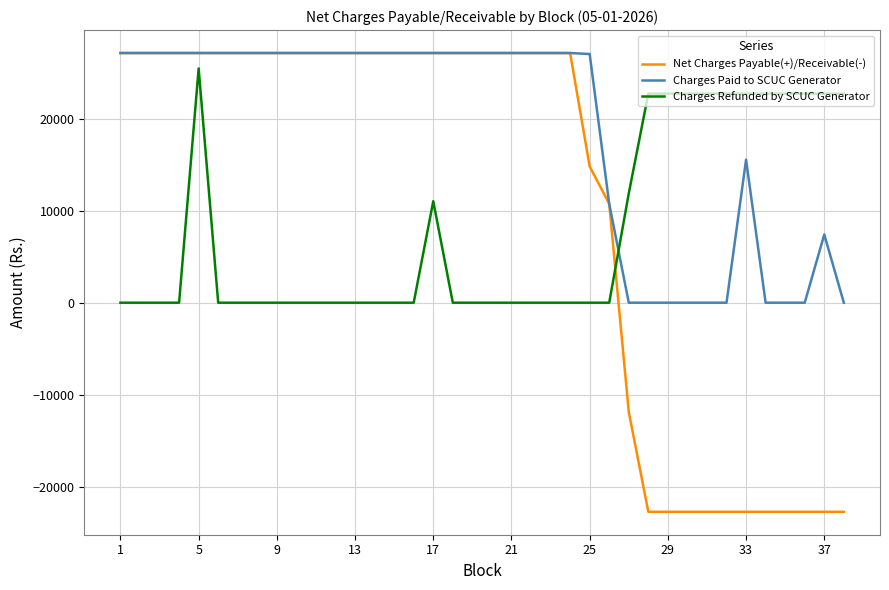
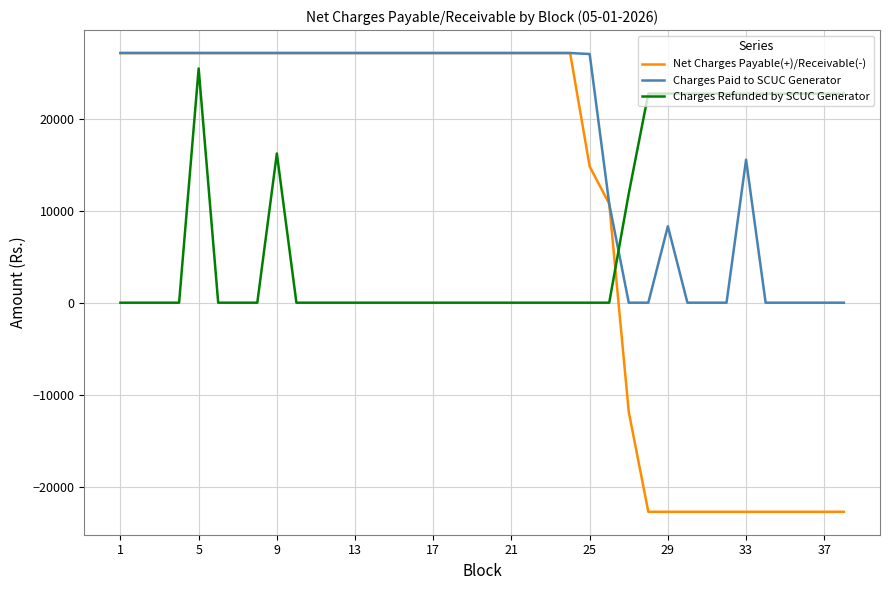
Charges Refunded by SCUC Generator, 9: 0 -> 16000
Charges Refunded by SCUC Generator, 17: 11000 -> 0
Charges Paid to SCUC Generator, 29: 0 -> 8000
Charges Paid to SCUC Generator, 37: 7000 -> 0
